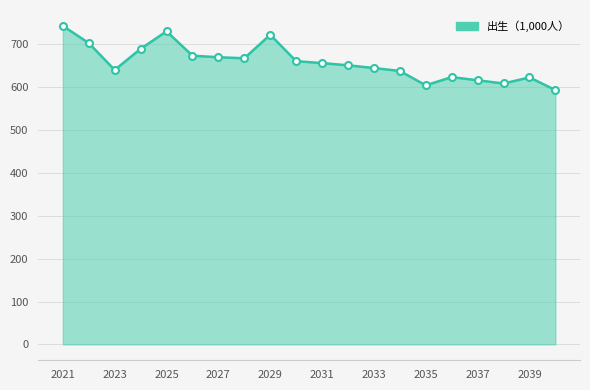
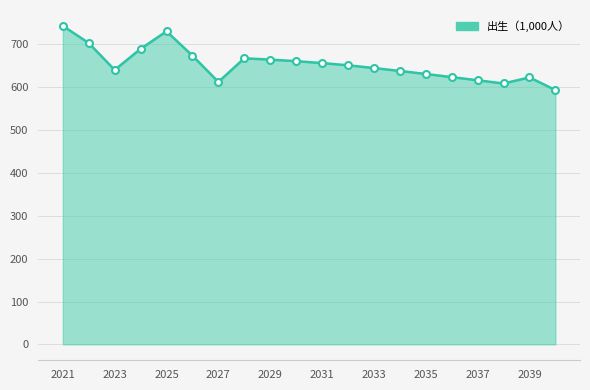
2027: 670 -> 610
2029: 720 -> 660
2035: 600 -> 630
